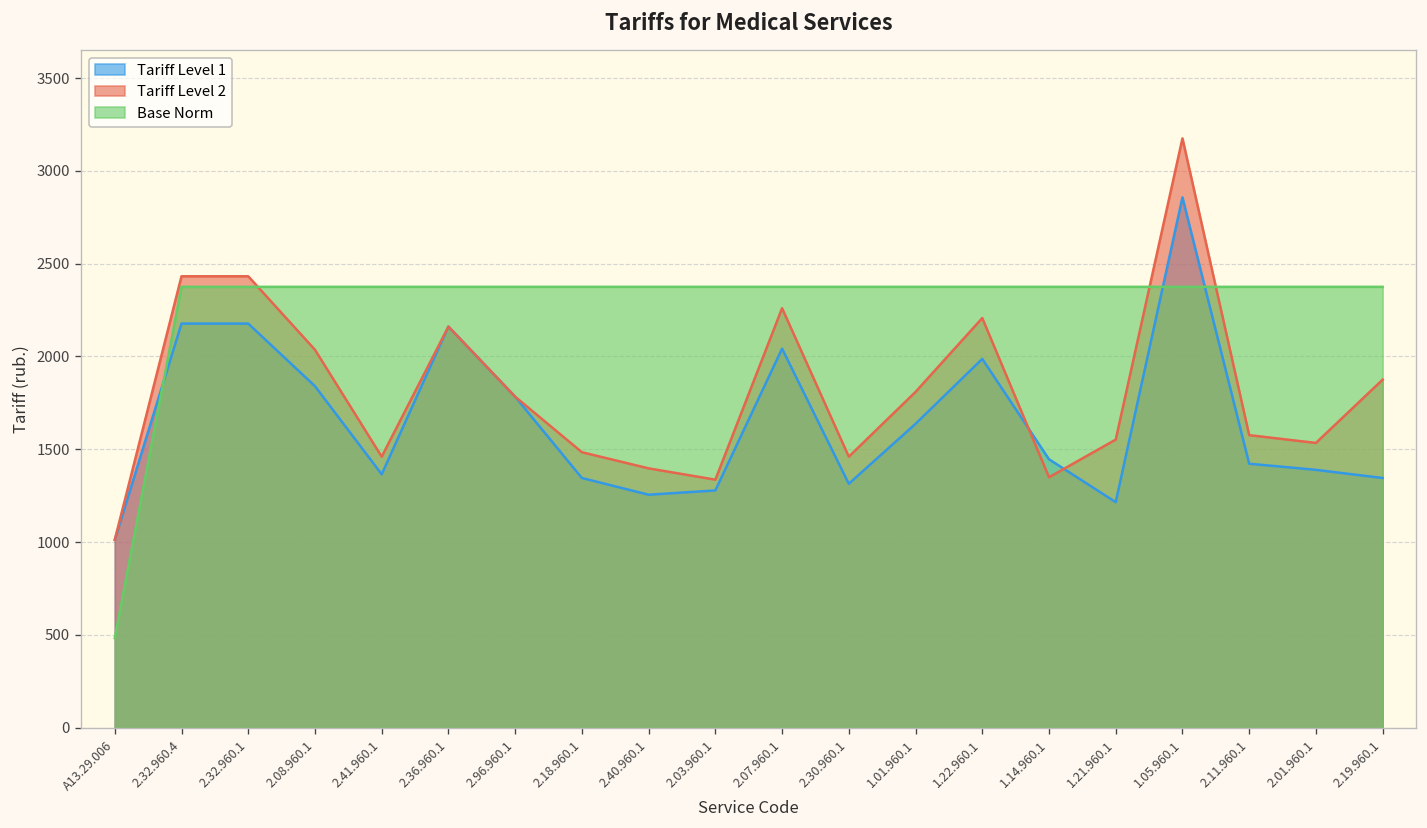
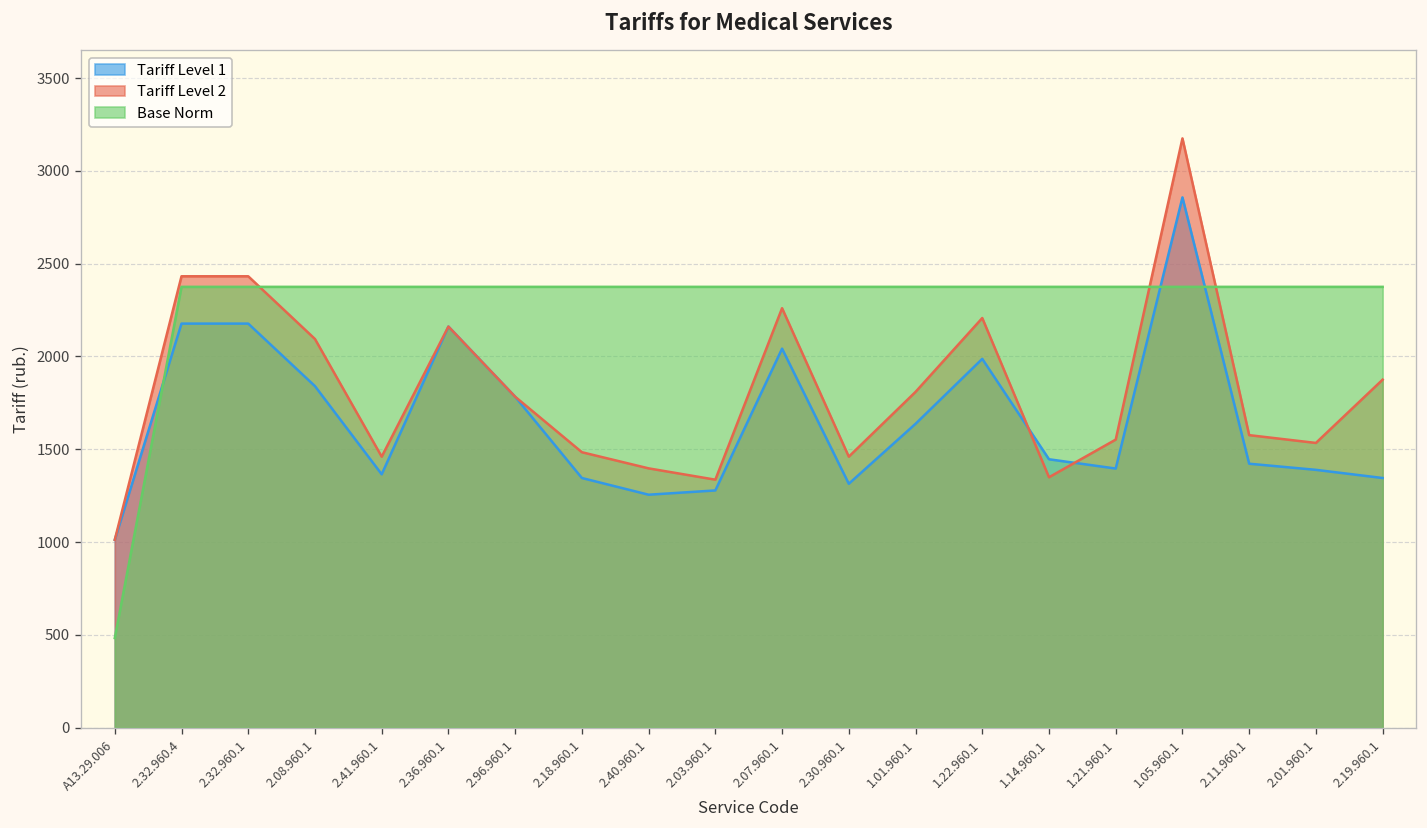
Tariff Level 2, 2.08.960.1: 2040 -> 2090
Tariff Level 1, 1.21.960.1: 1220 -> 1400
